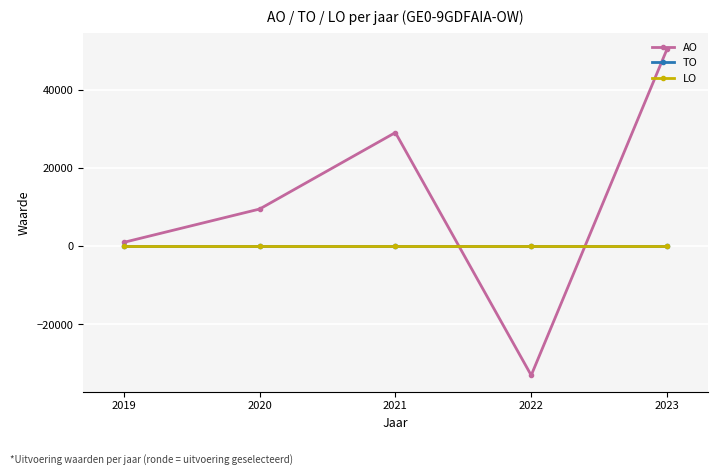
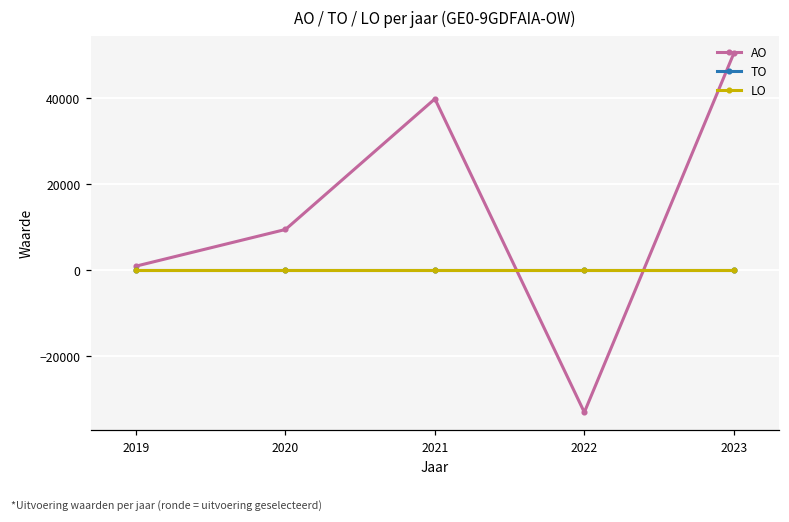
AO, 2021: 29000 -> 40000
